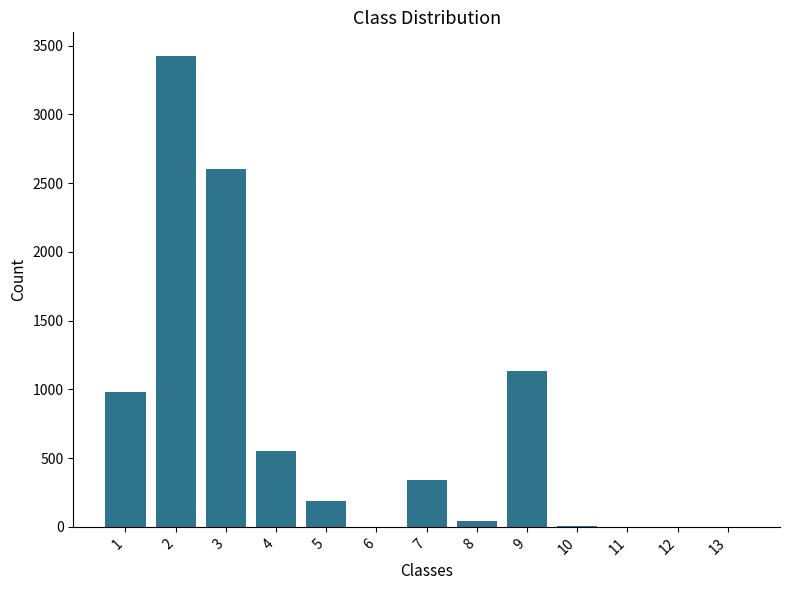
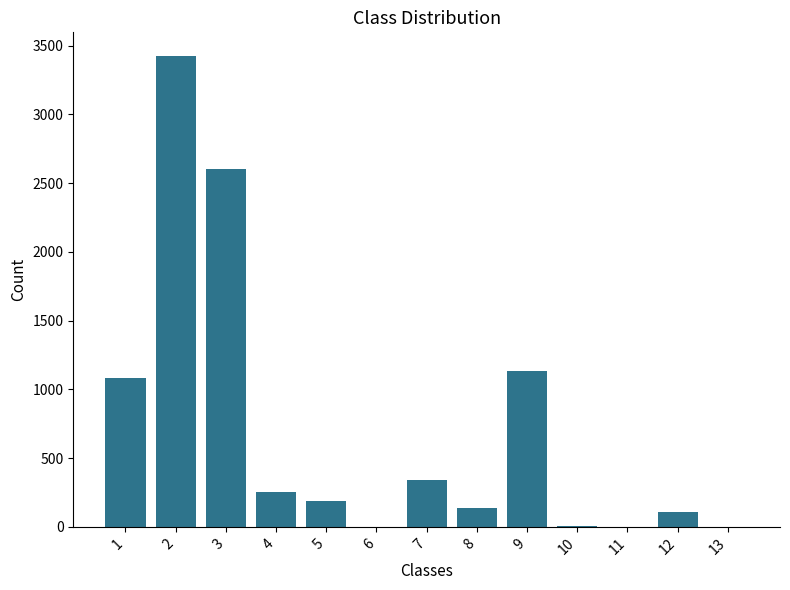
1: 980 -> 1080
4: 560 -> 250
8: 40 -> 140
12: 0 -> 110
